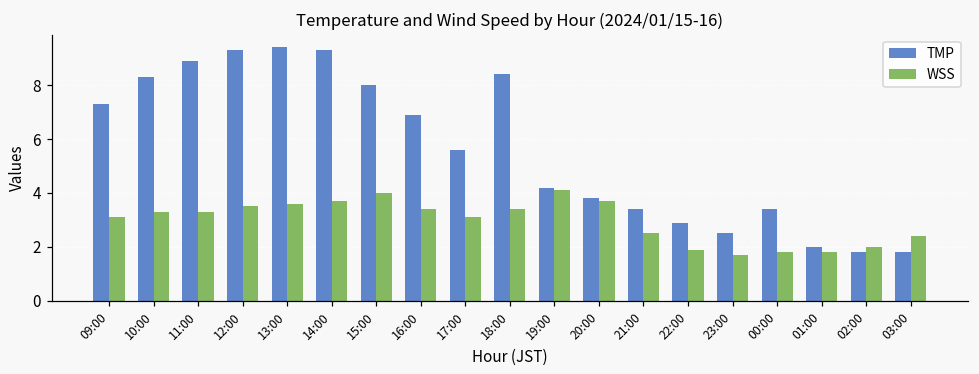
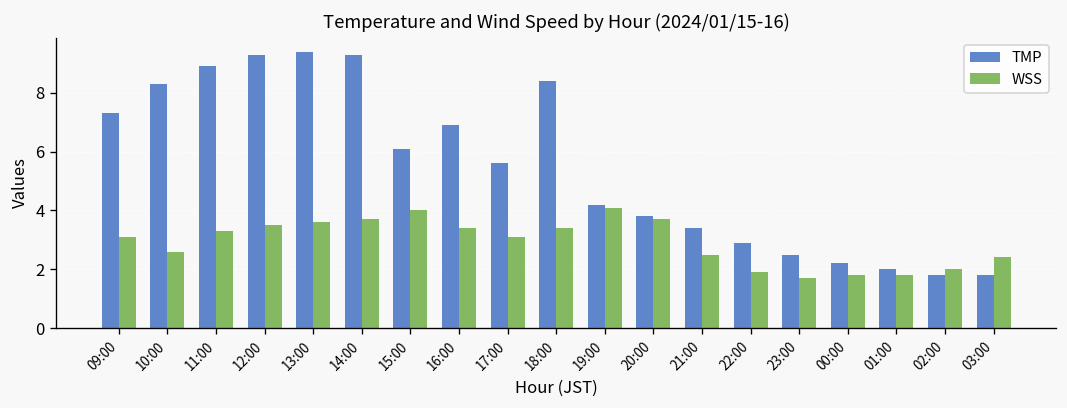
WSS, 10:00: 3.3 -> 2.6
TMP, 15:00: 8.0 -> 6.1
TMP, 00:00: 3.4 -> 2.2
